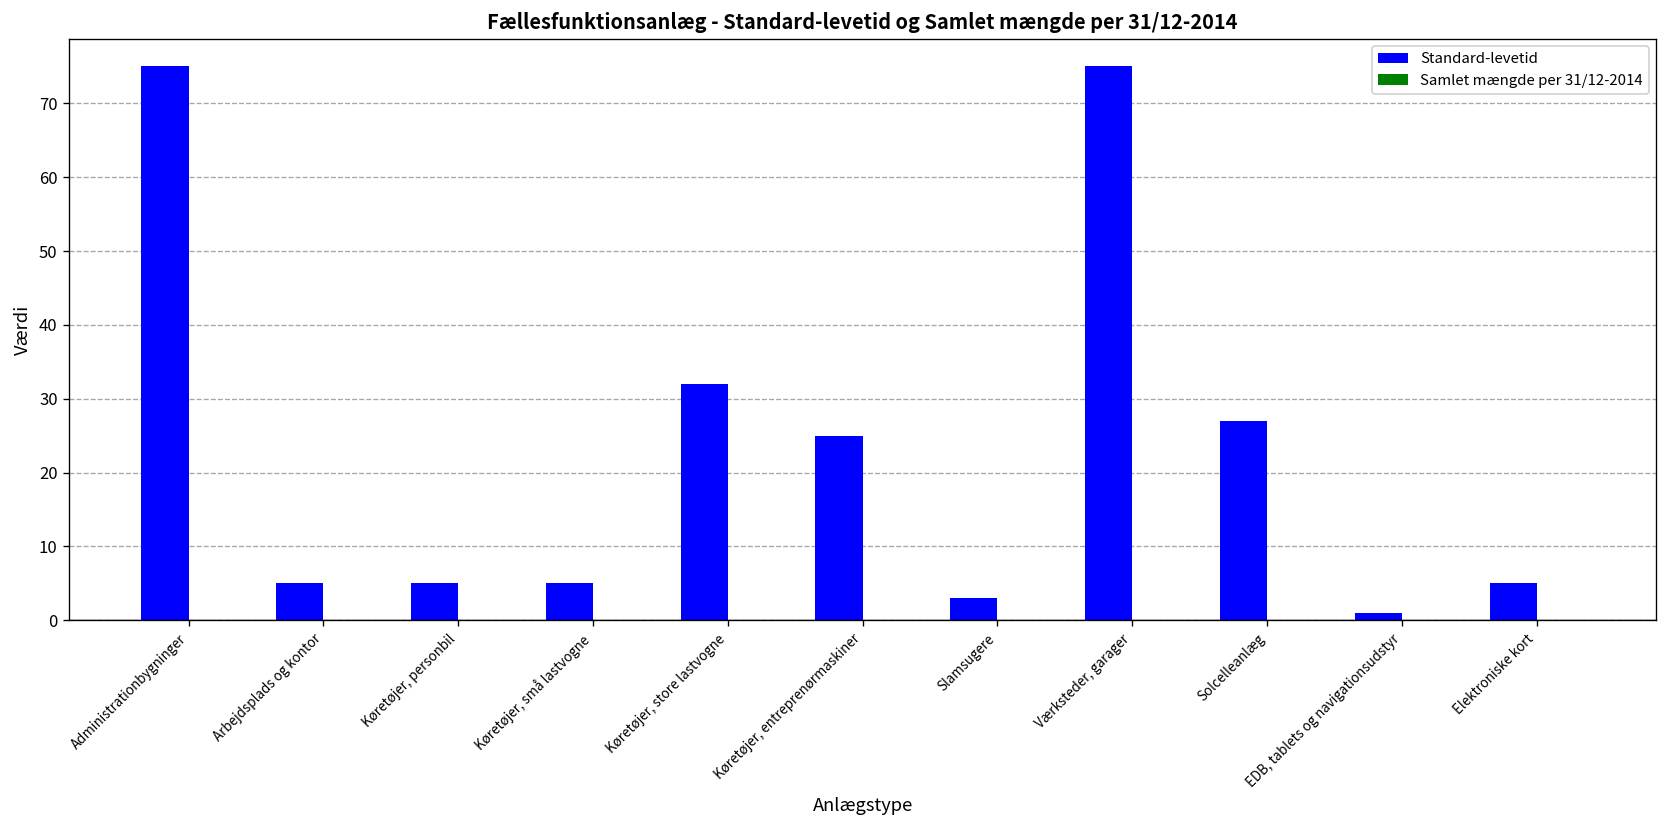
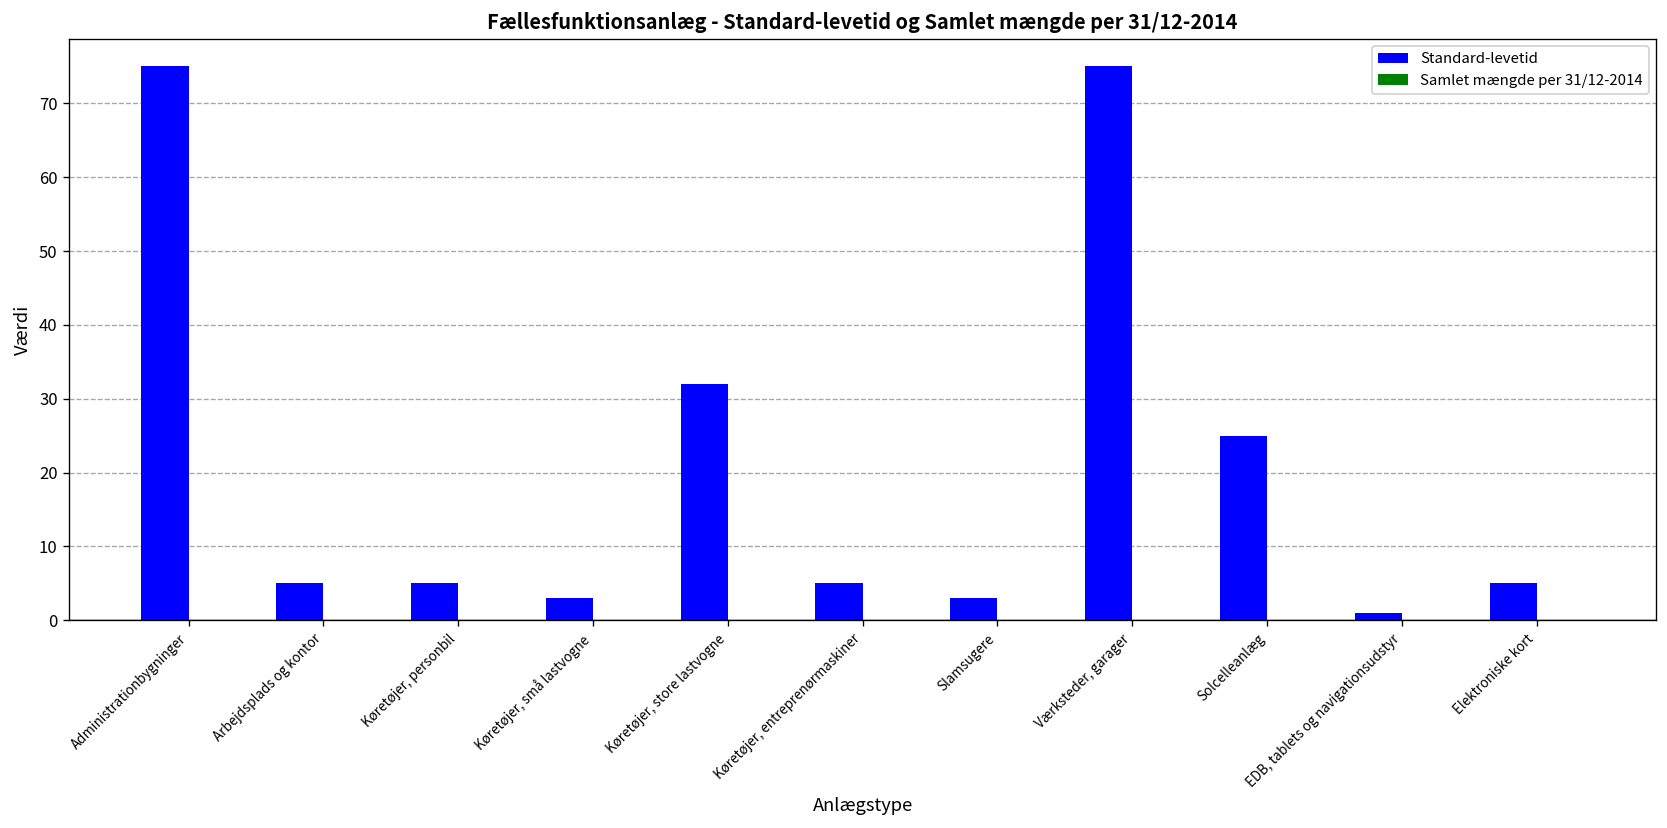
Standard-levetid, Køretøjer, små lastvogne: 5 -> 3
Standard-levetid, Køretøjer, entreprenørmaskiner: 25 -> 5
Standard-levetid, Solcelleanlæg: 27 -> 25
